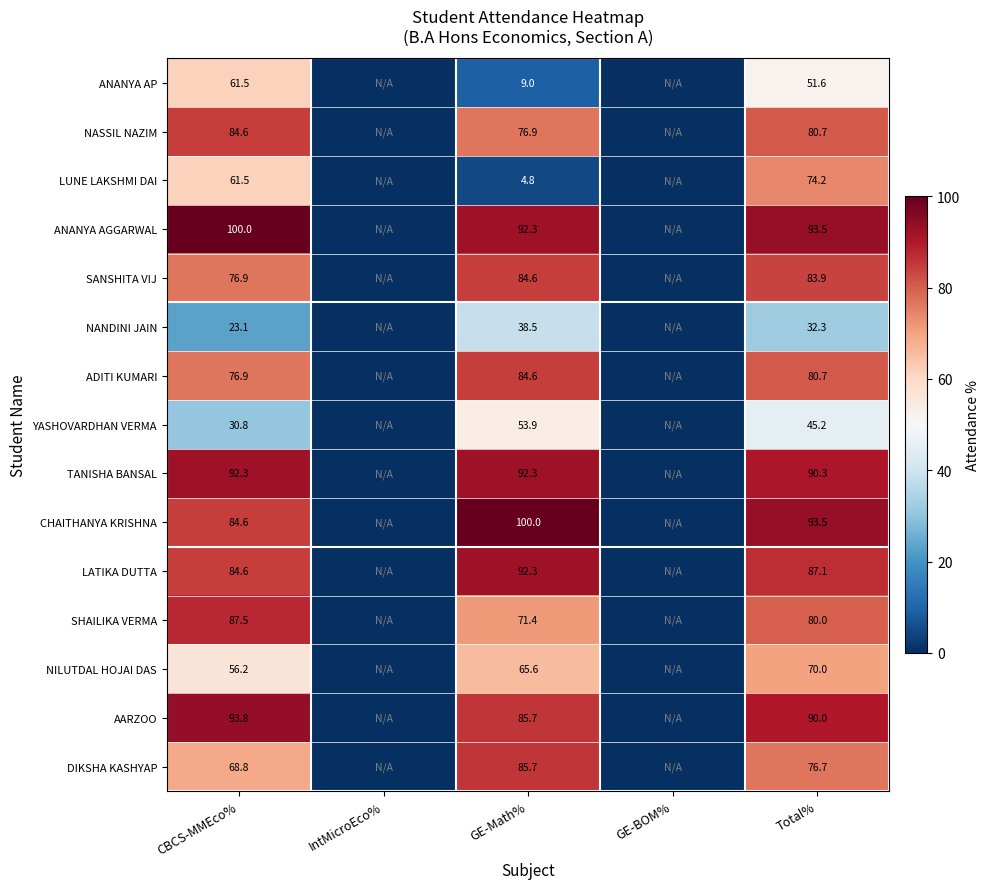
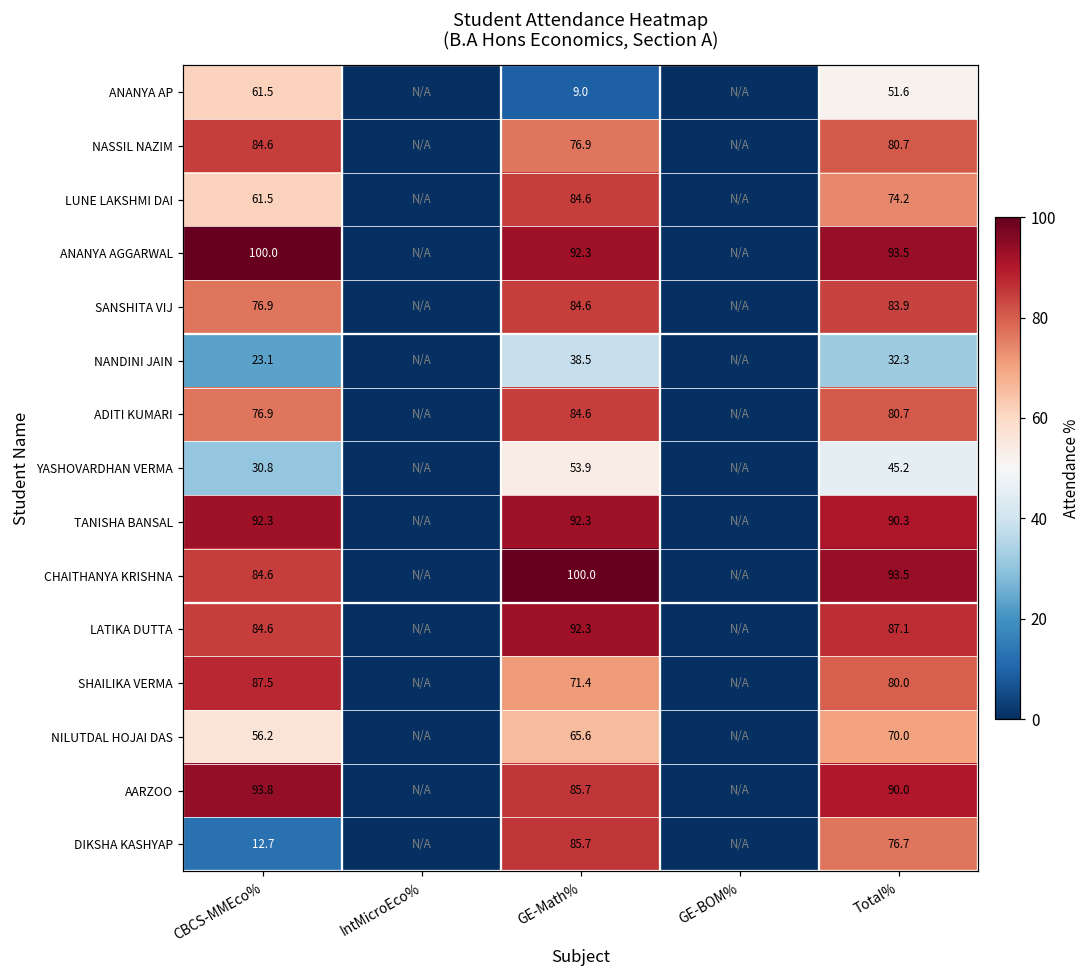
LUNE LAKSHMI DAI, GE-Math%: 4.8 -> 84.6
DIKSHA KASHYAP, CBCS-MMEco%: 68.8 -> 12.7
